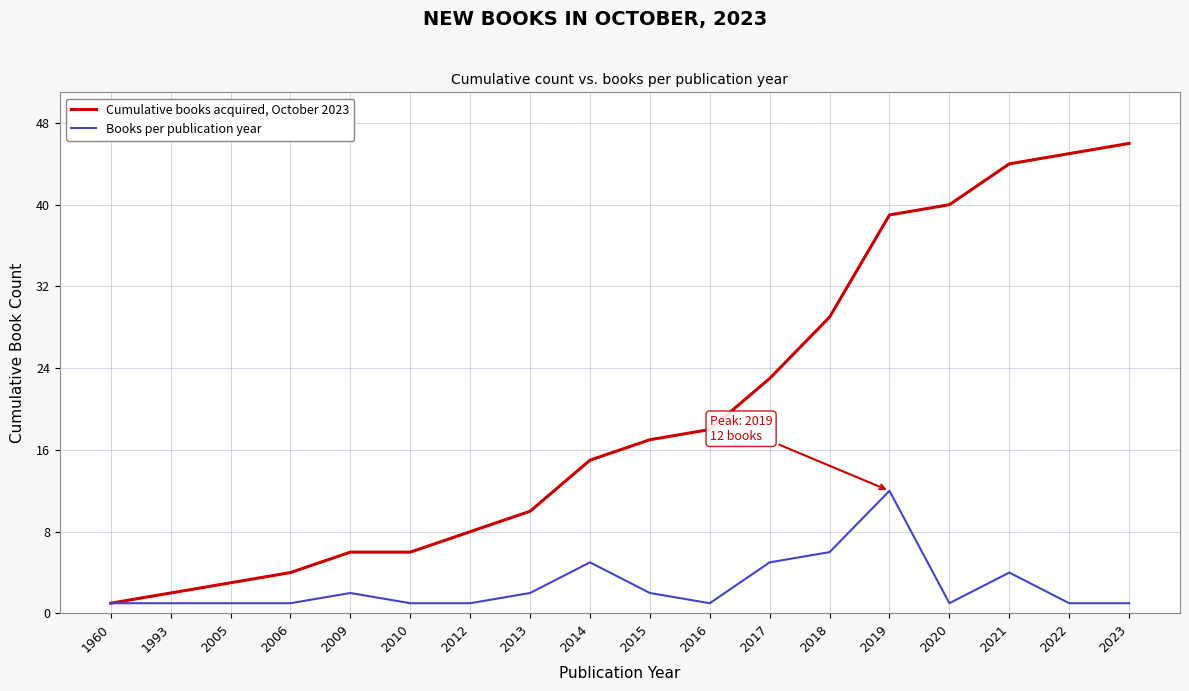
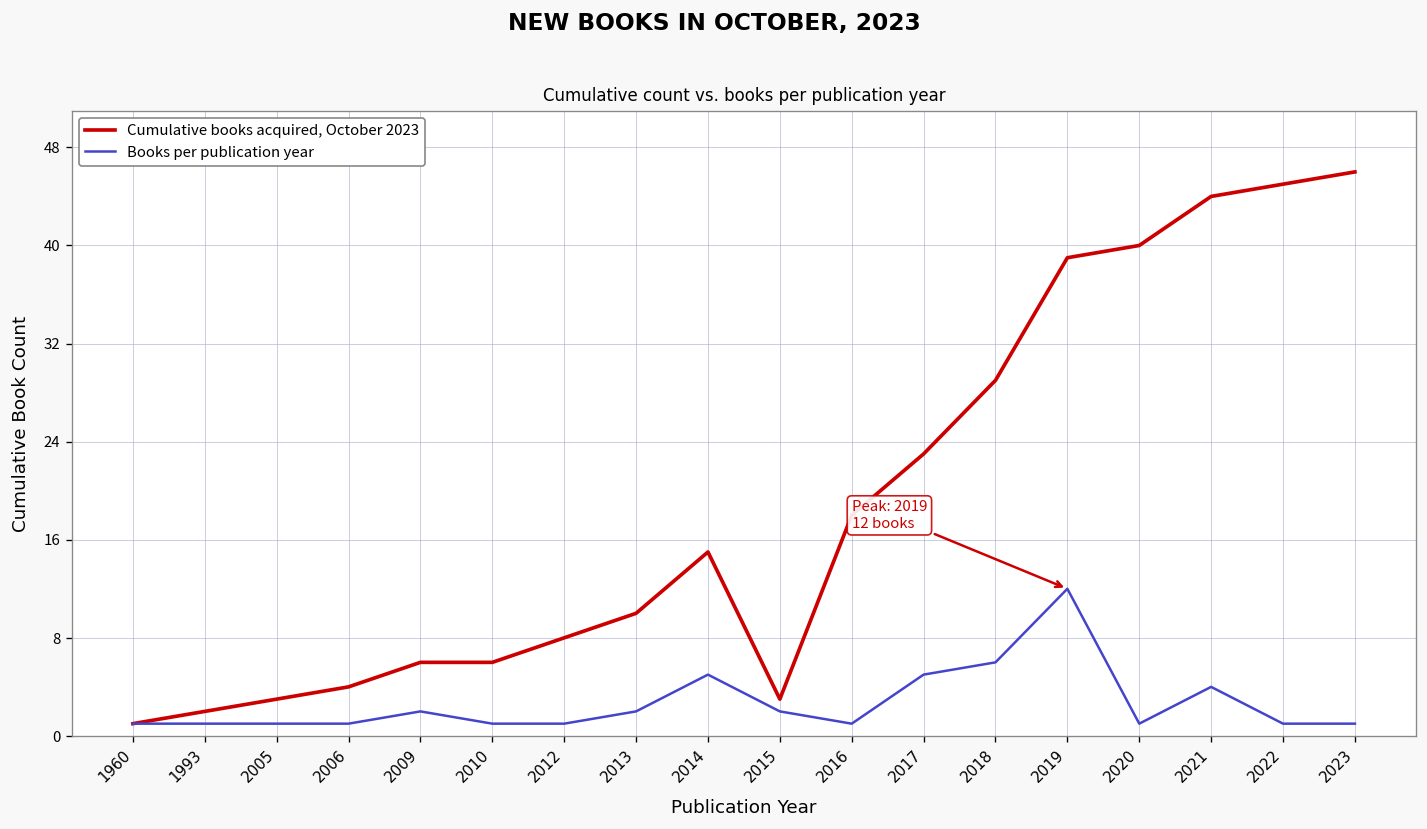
Cumulative books acquired, October 2023, 2015: 17 -> 3
